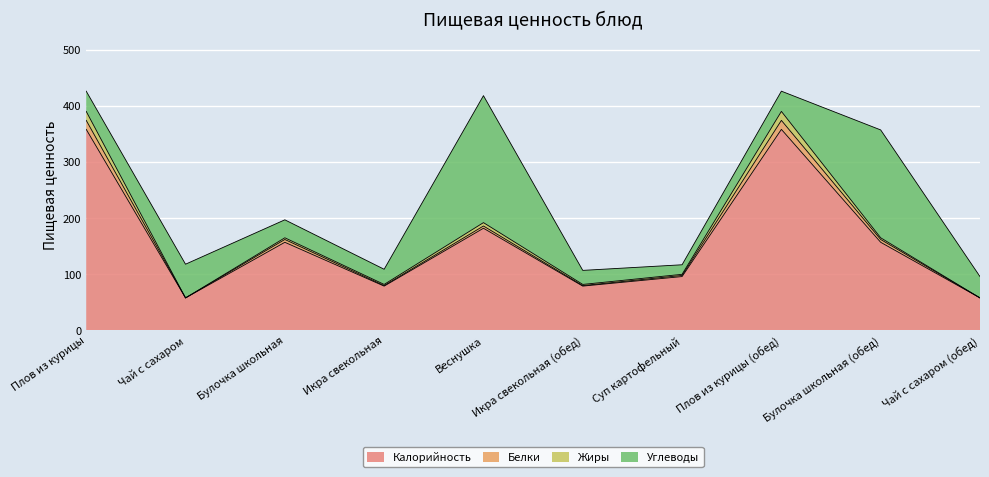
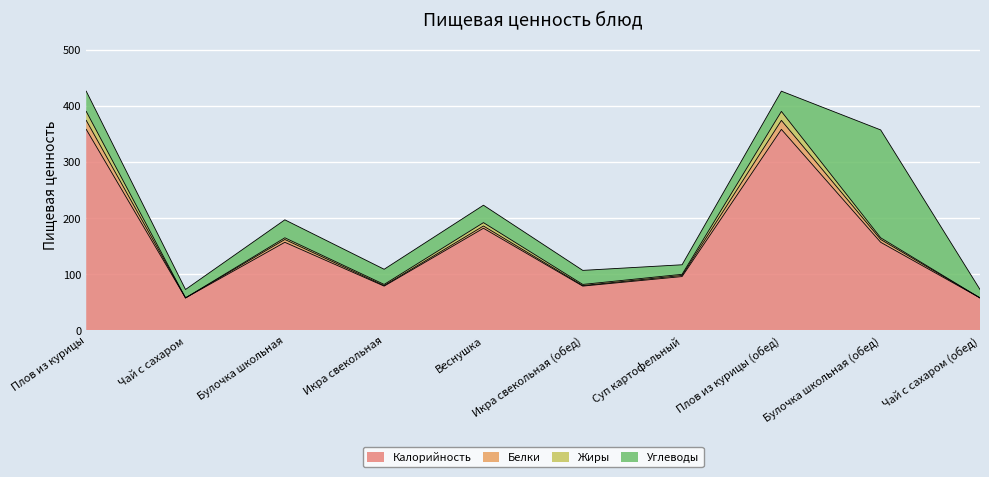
Углеводы, Чай с сахаром: 60 -> 20
Углеводы, Веснушка: 230 -> 30
Углеводы, Чай с сахаром (обед): 40 -> 20
